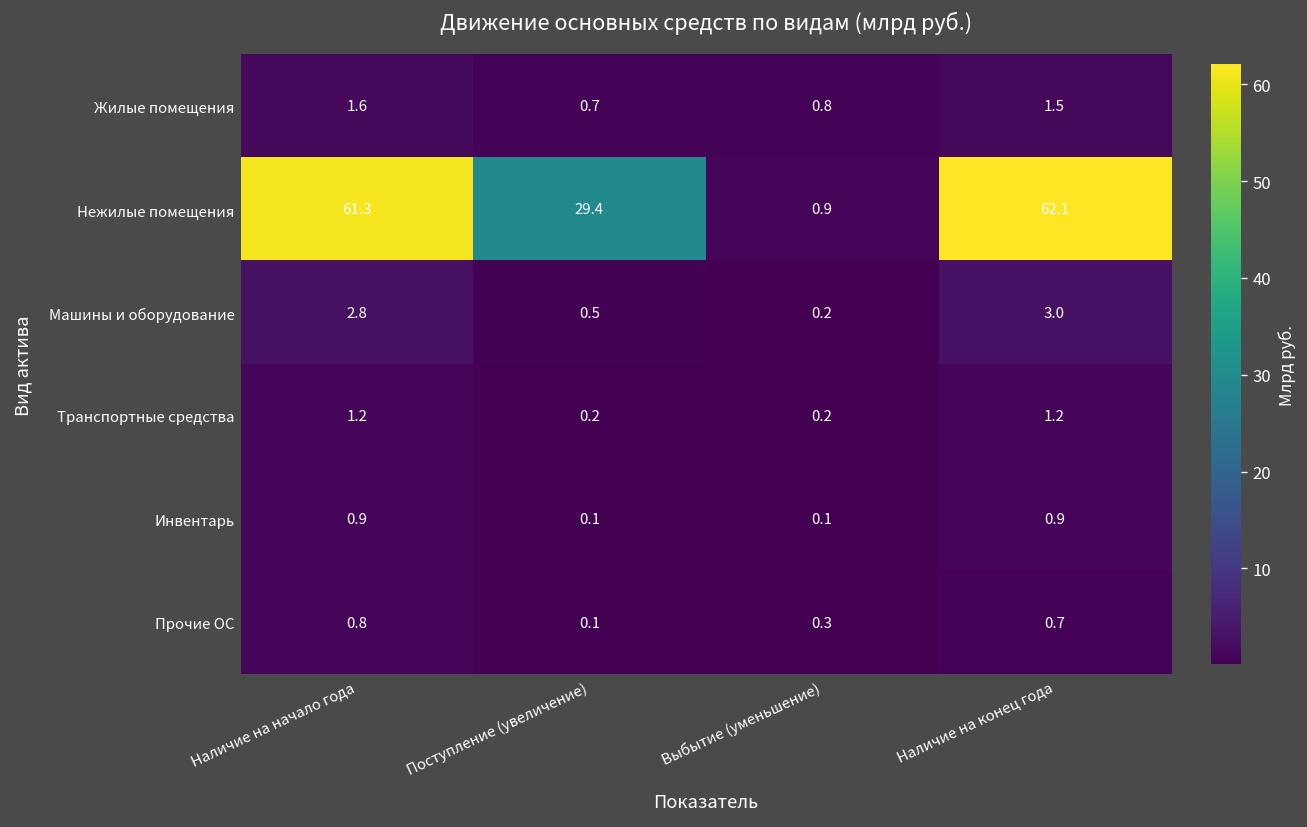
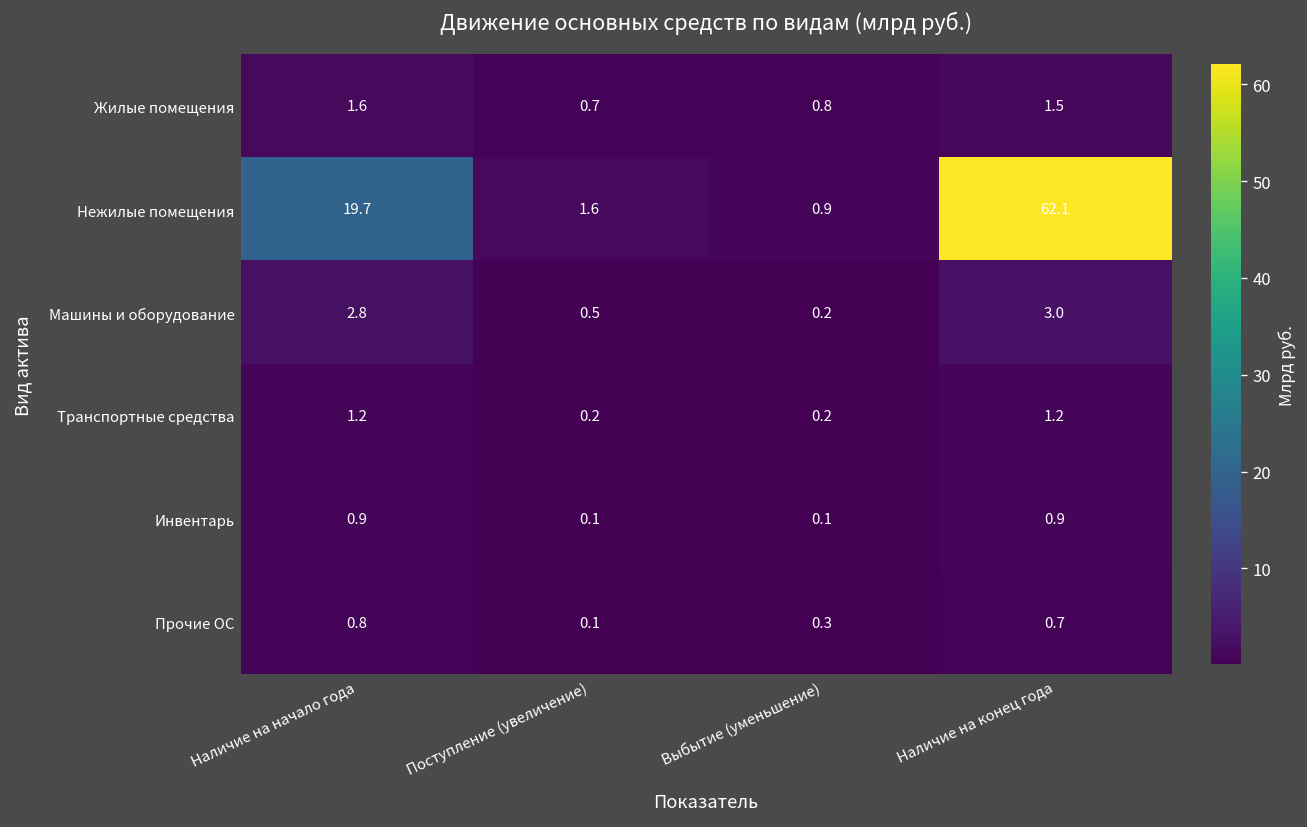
Нежилые помещения, Наличие на начало года: 61.3 -> 19.7
Нежилые помещения, Поступление (увеличение): 29.4 -> 1.6
